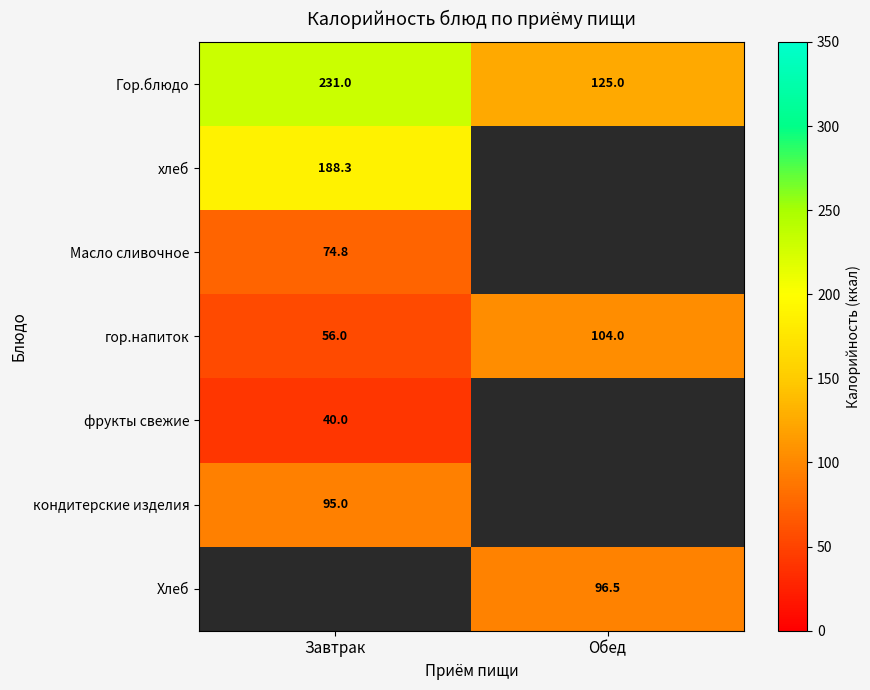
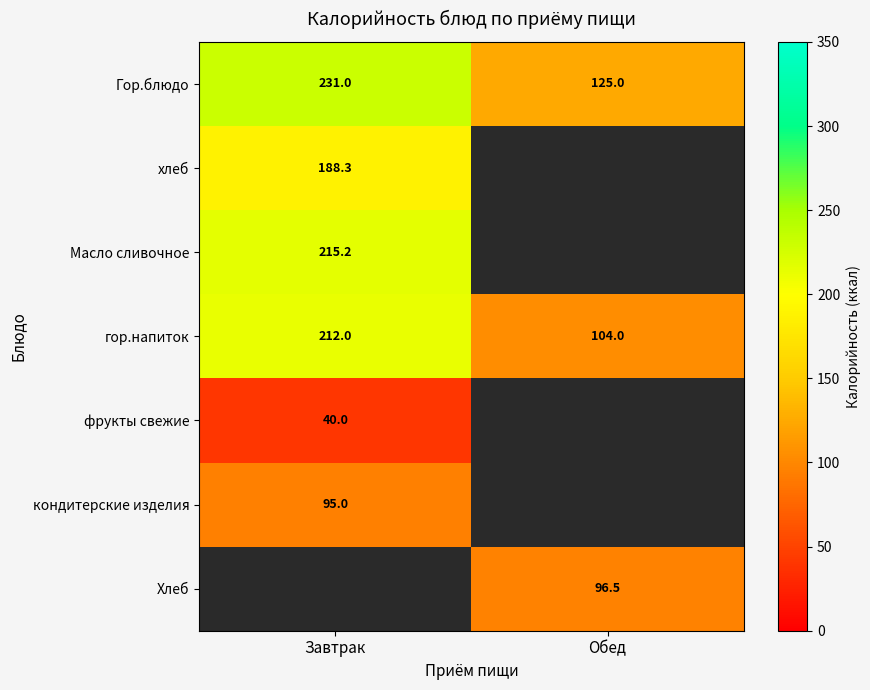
Масло сливочное, Завтрак: 74.8 -> 215.2
гор.напиток, Завтрак: 56.0 -> 212.0
